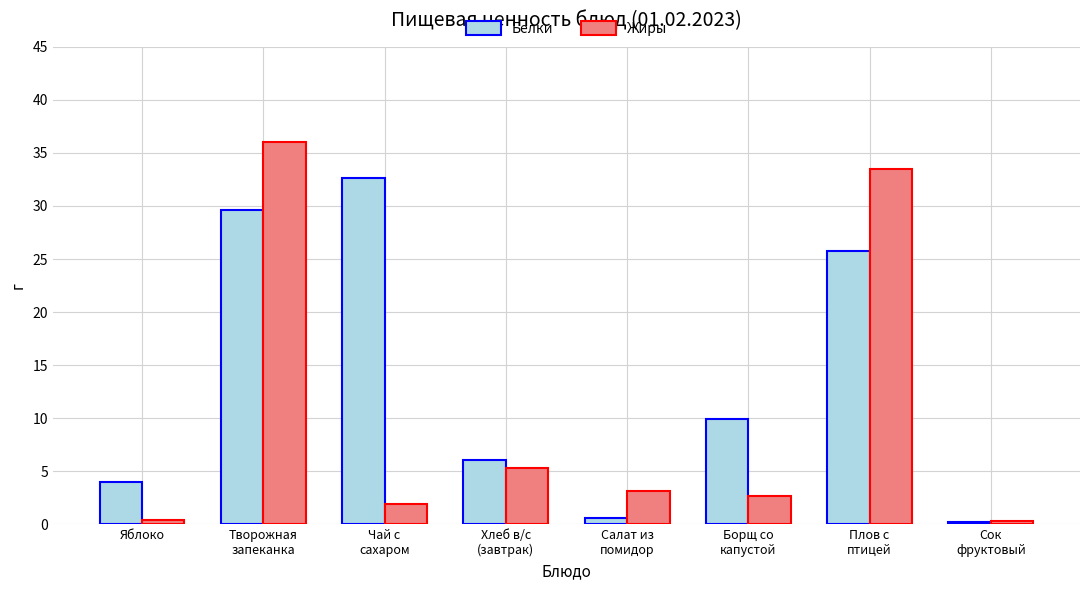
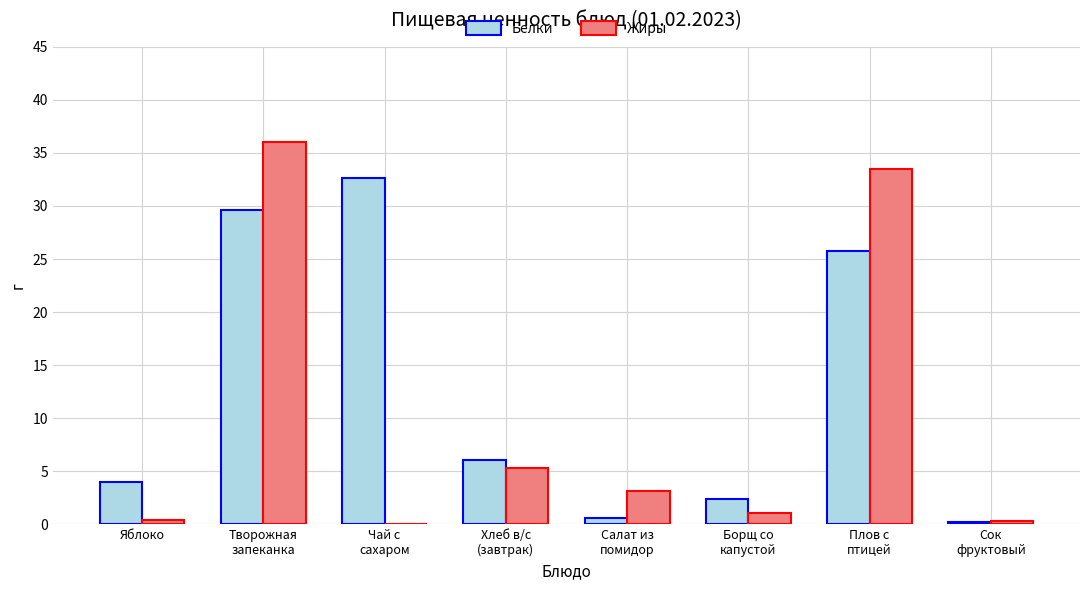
Жиры, Чай с сахаром: 1.9 -> 0.1
Белки, Борщ со капустой: 10.0 -> 2.3
Жиры, Борщ со капустой: 2.7 -> 1.0
